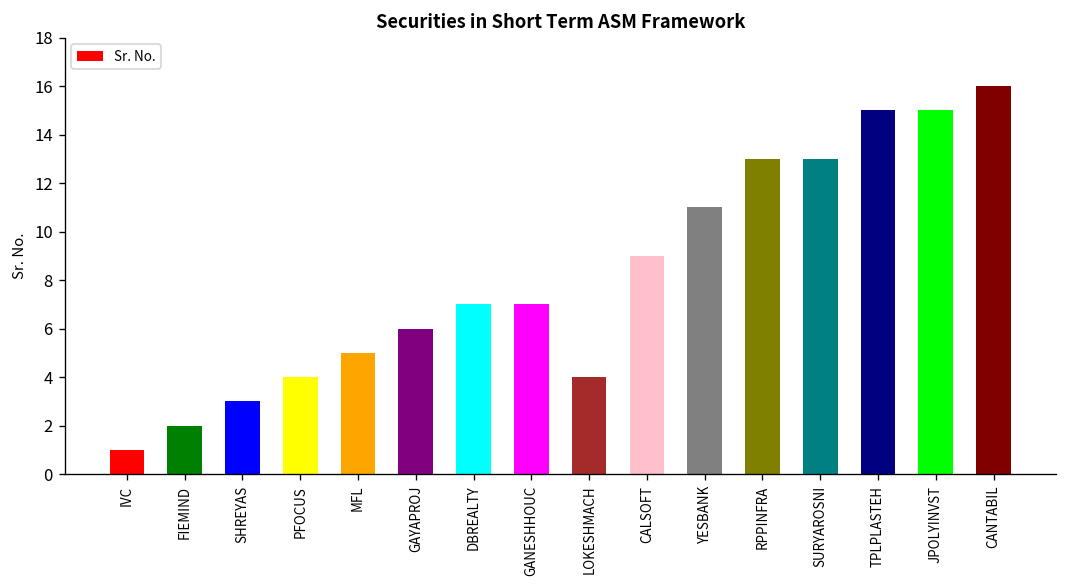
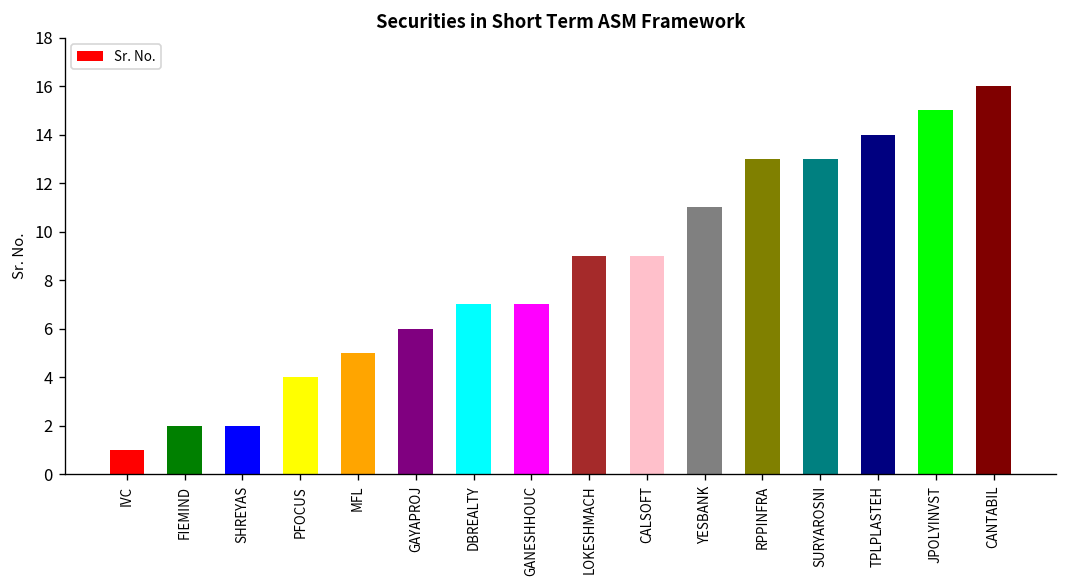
SHREYAS: 3 -> 2
LOKESHMACH: 4 -> 9
TPLPLASTEH: 15 -> 14
